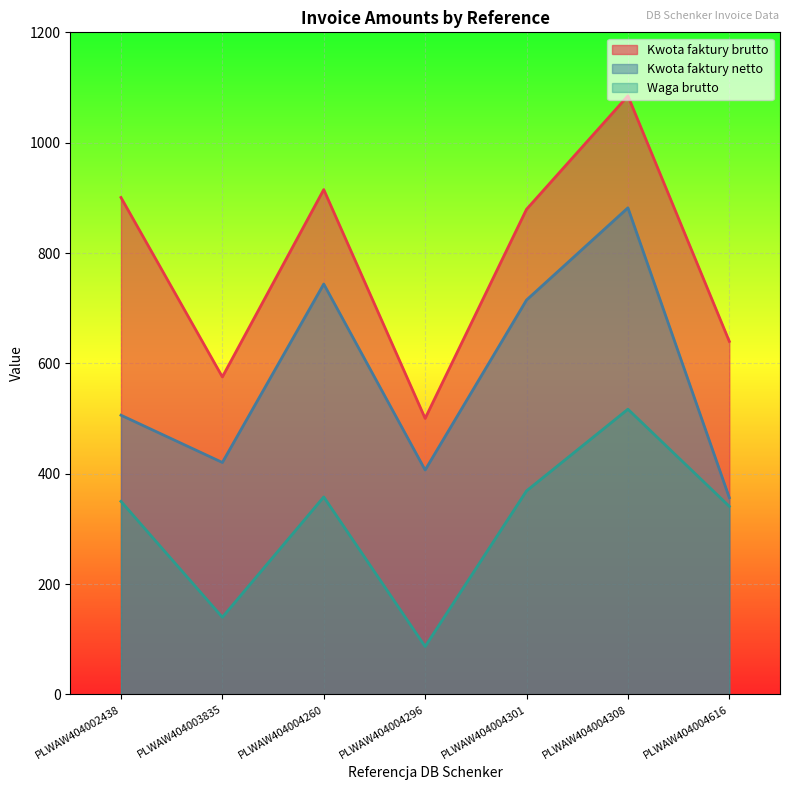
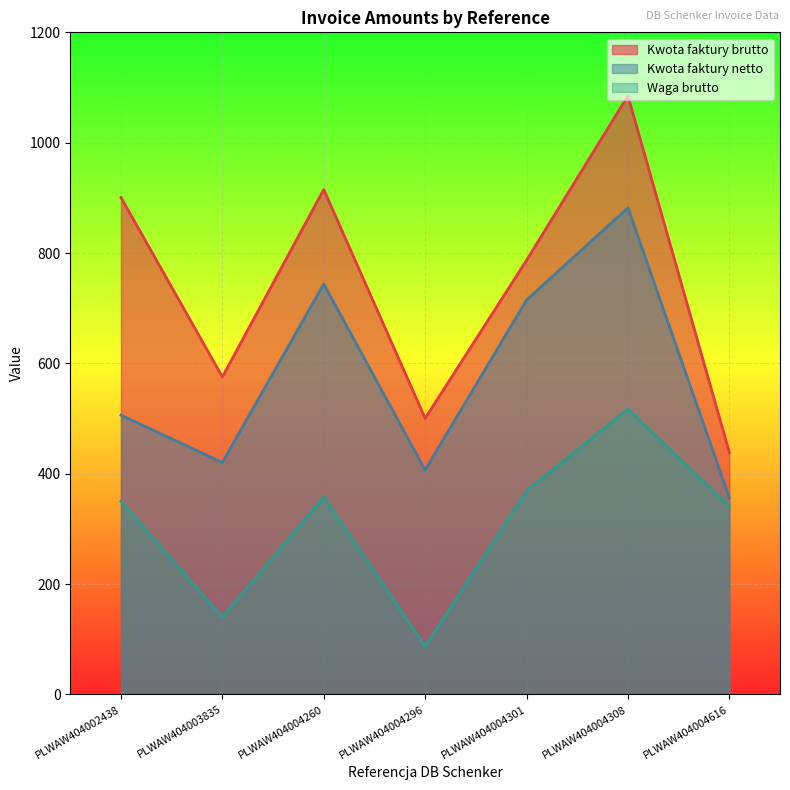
Kwota faktury brutto, PLWAW404004301: 880 -> 790
Kwota faktury brutto, PLWAW404004616: 640 -> 440
